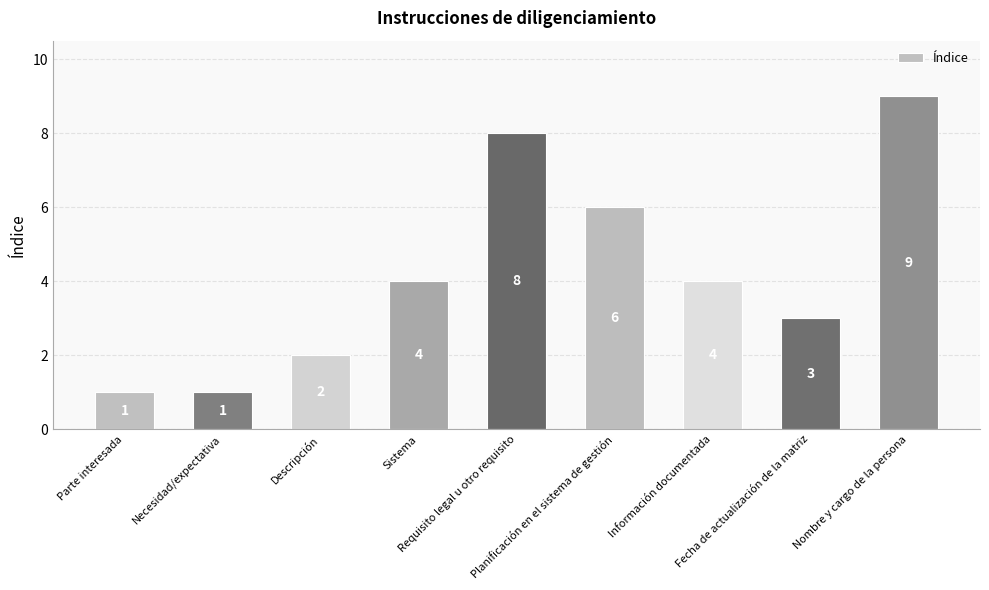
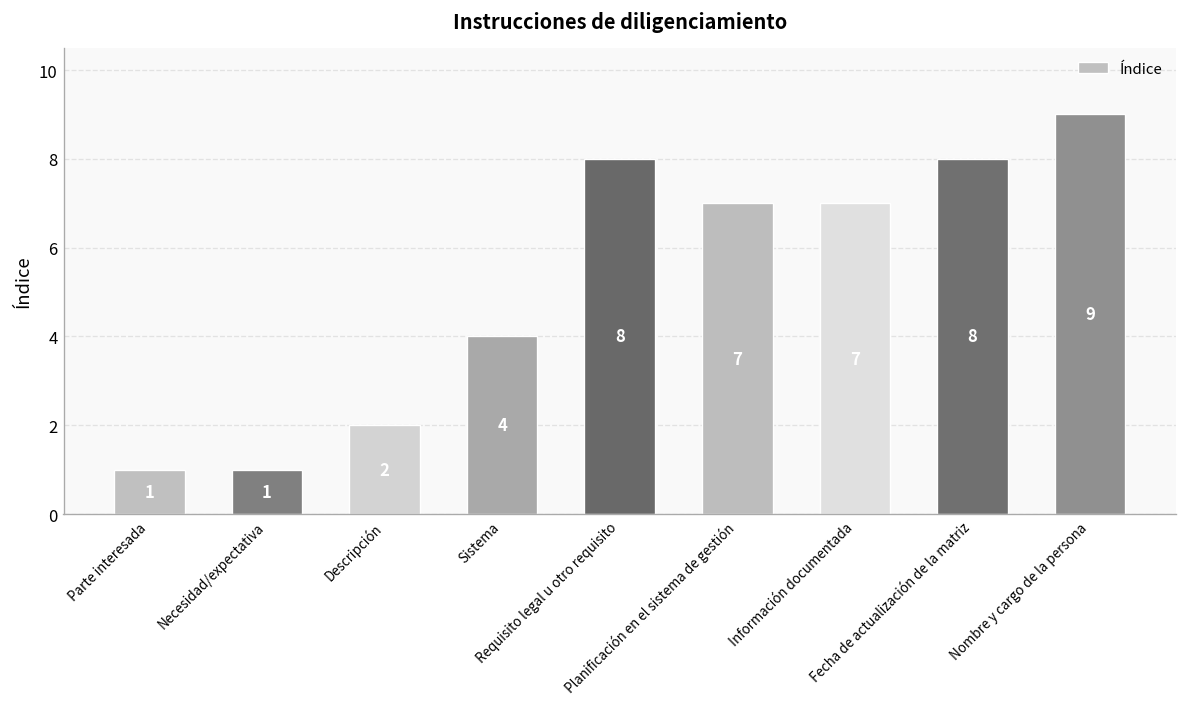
Planificación en el sistema de gestión: 6 -> 7
Información documentada: 4 -> 7
Fecha de actualización de la matriz: 3 -> 8
